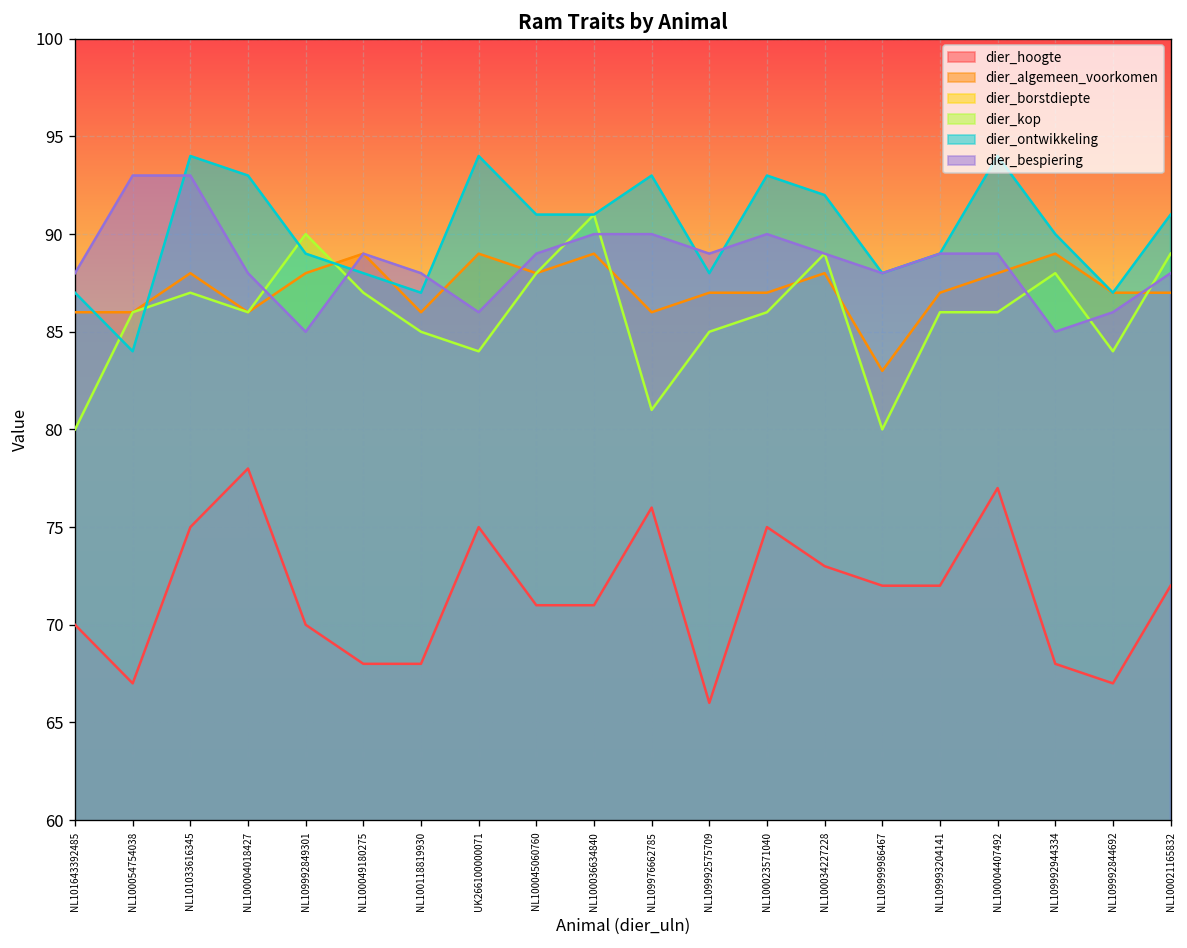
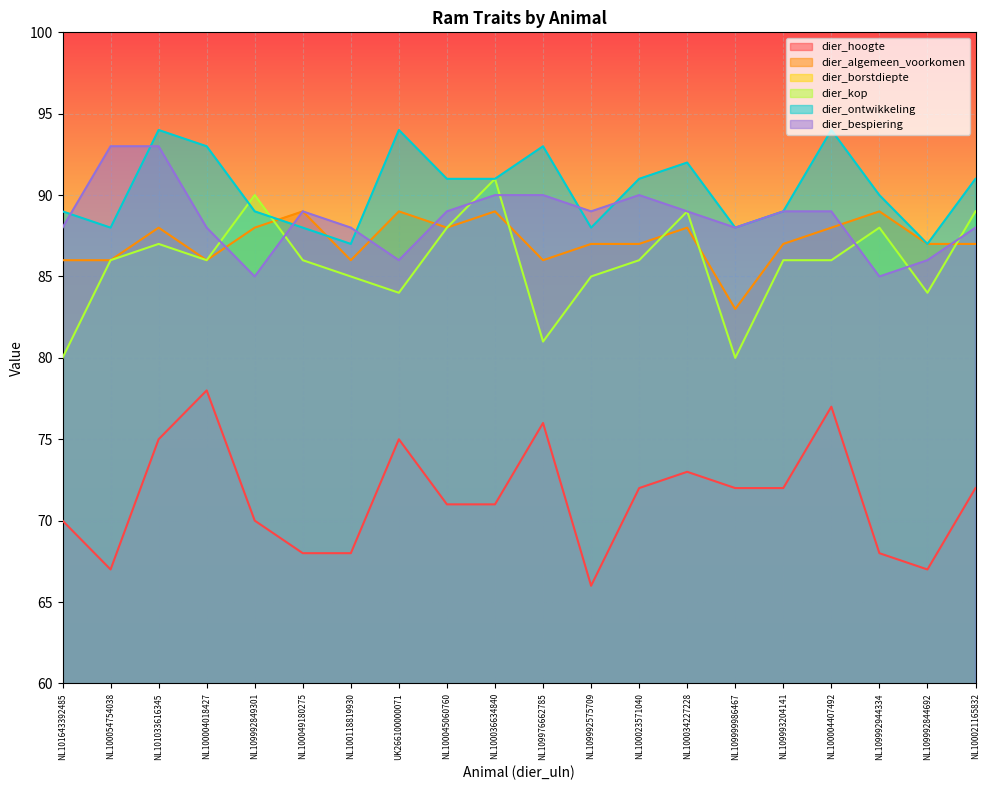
dier_ontwikkeling, NL101643392485: 87 -> 89
dier_ontwikkeling, NL100054754038: 84 -> 88
dier_kop, NL100049180275: 87 -> 86
dier_hoogte, NL100023571040: 75 -> 72
dier_ontwikkeling, NL100023571040: 93 -> 91
